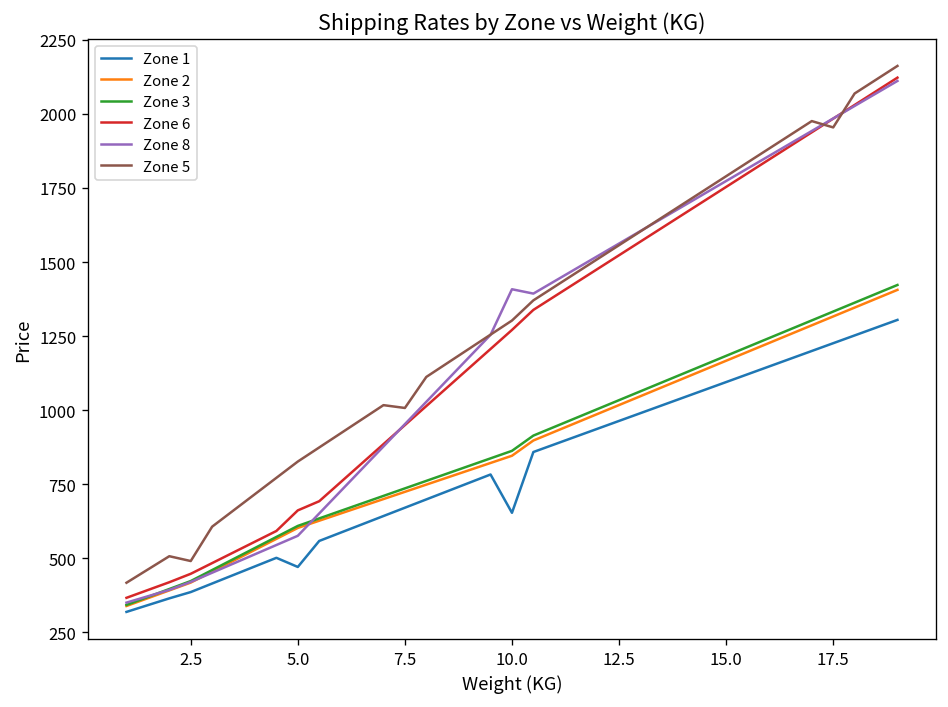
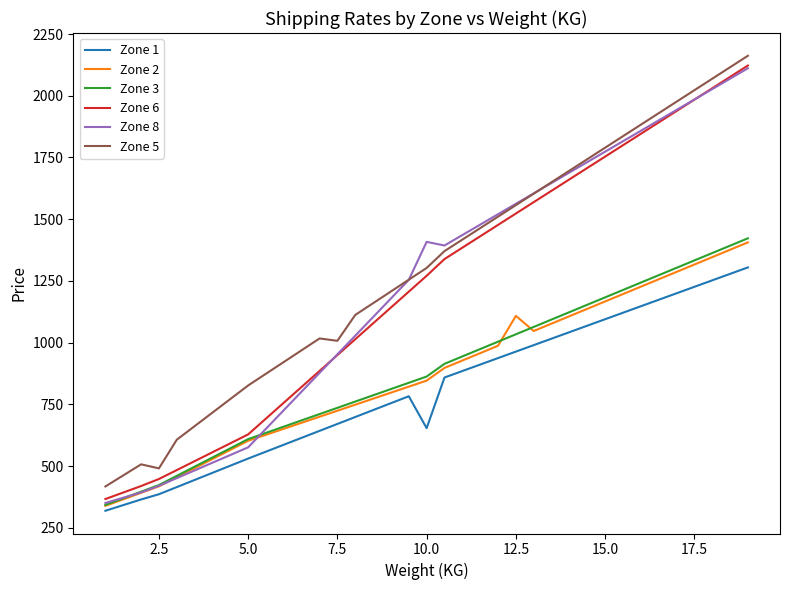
Zone 1, 5.0: 470 -> 530
Zone 6, 5.0: 660 -> 630
Zone 2, 12.5: 1020 -> 1110
Zone 5, 17.5: 1950 -> 2020
